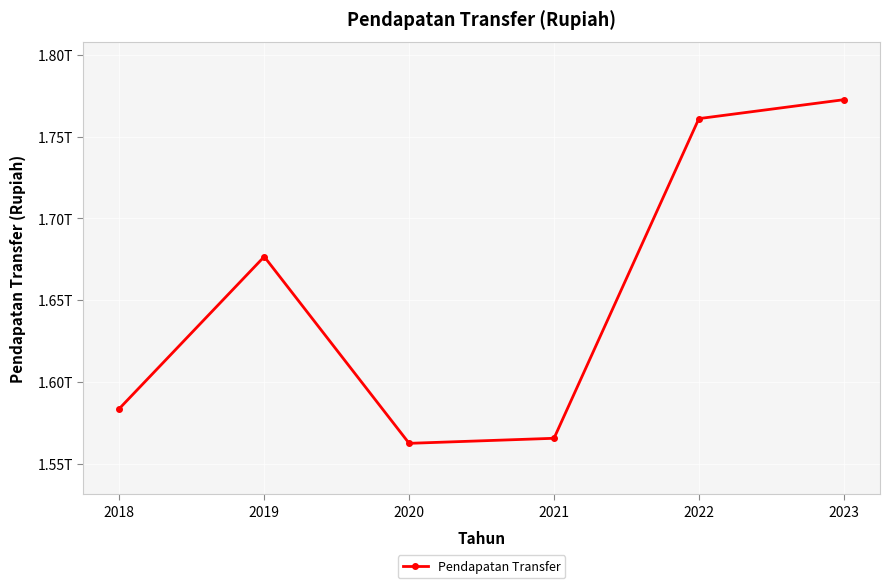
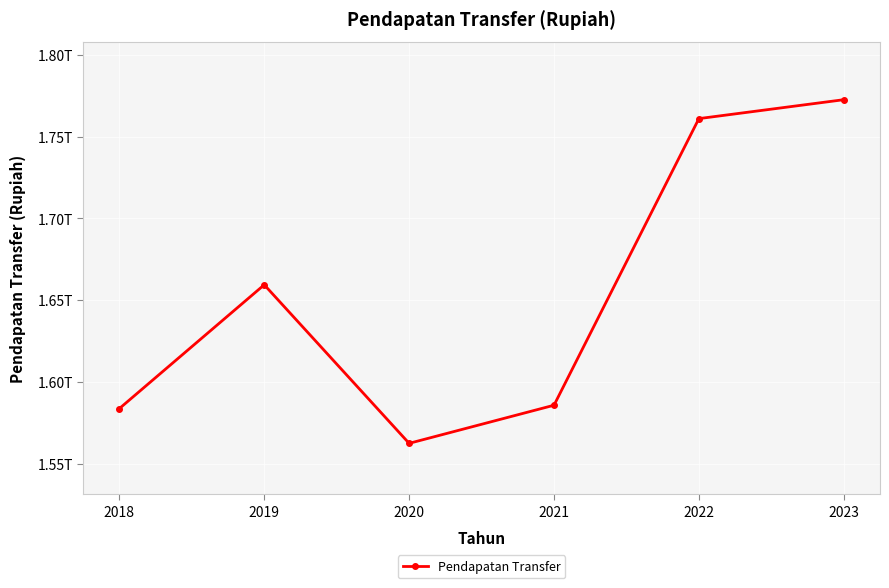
2019: 1.677T -> 1.659T
2021: 1.565T -> 1.586T
